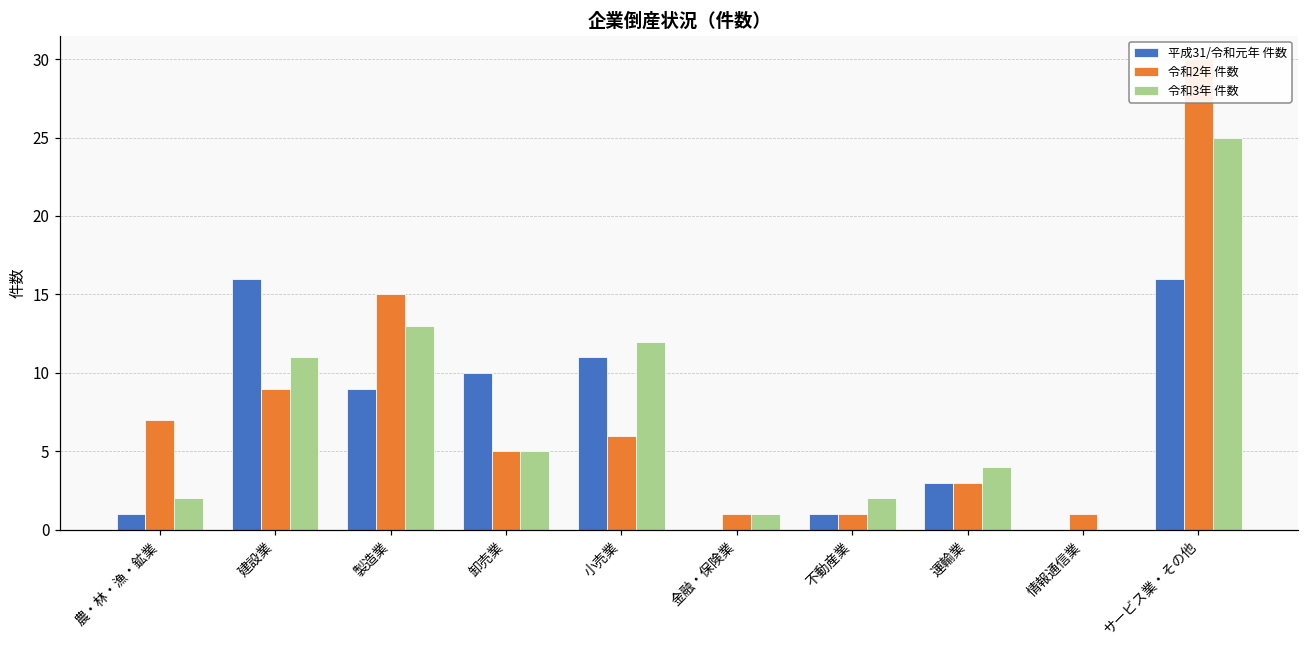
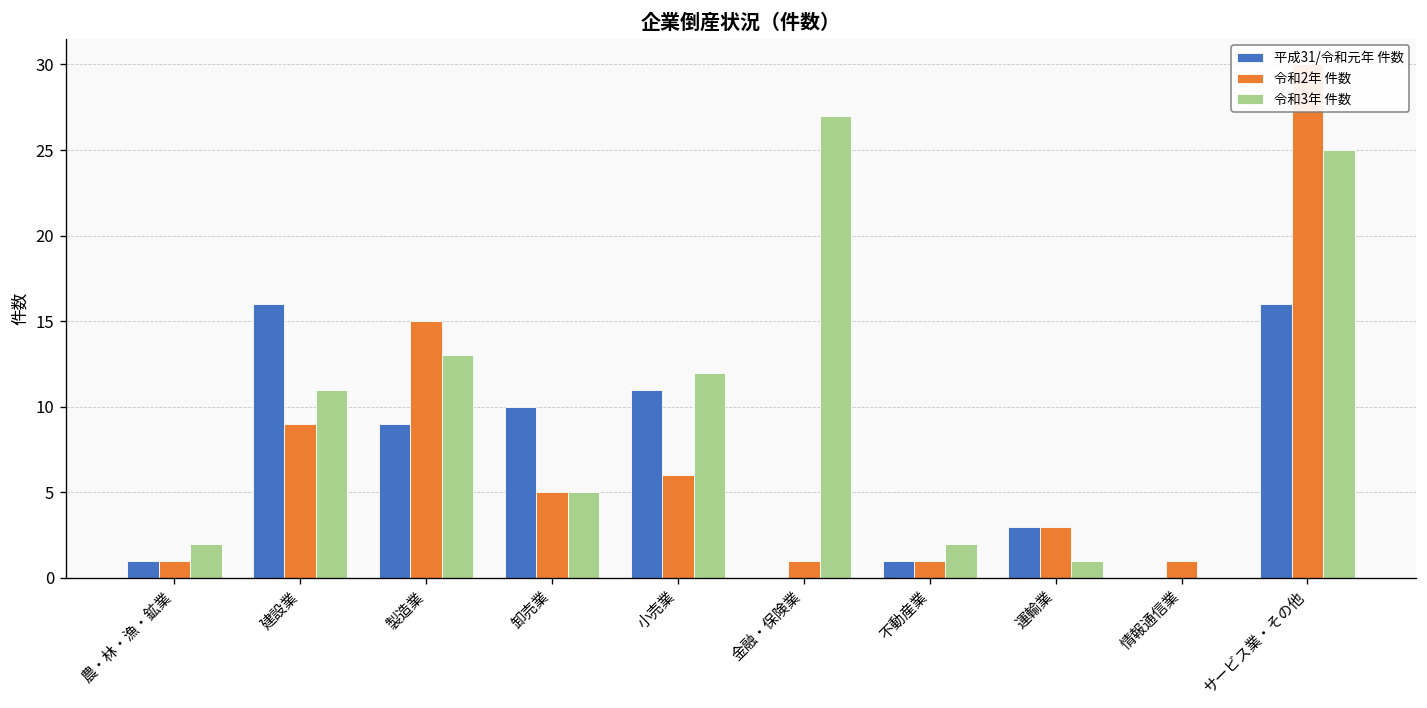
令和2年 件数, 農・林・漁・鉱業: 7 -> 1
令和3年 件数, 金融・保険業: 1 -> 27
令和3年 件数, 運輸業: 4 -> 1
